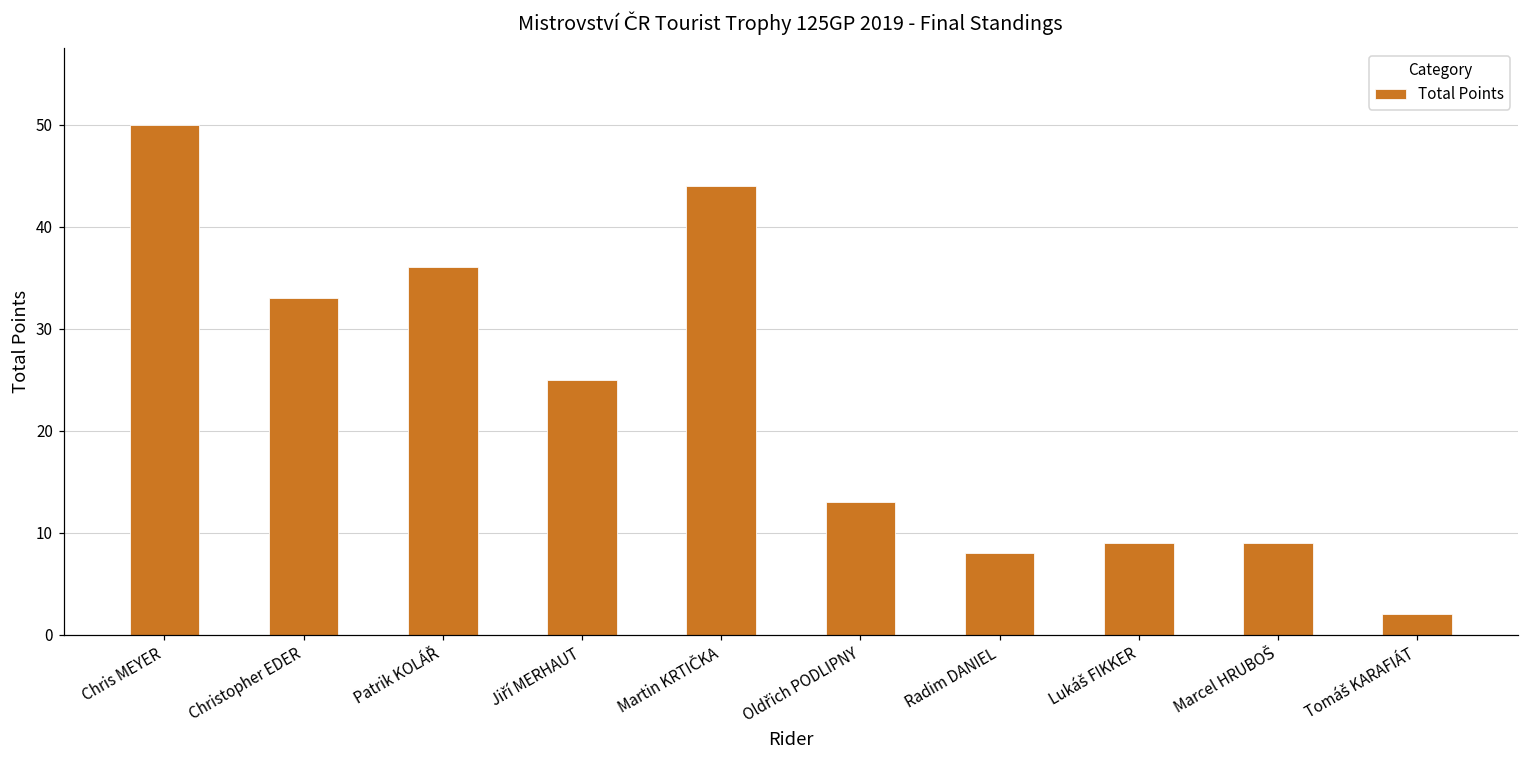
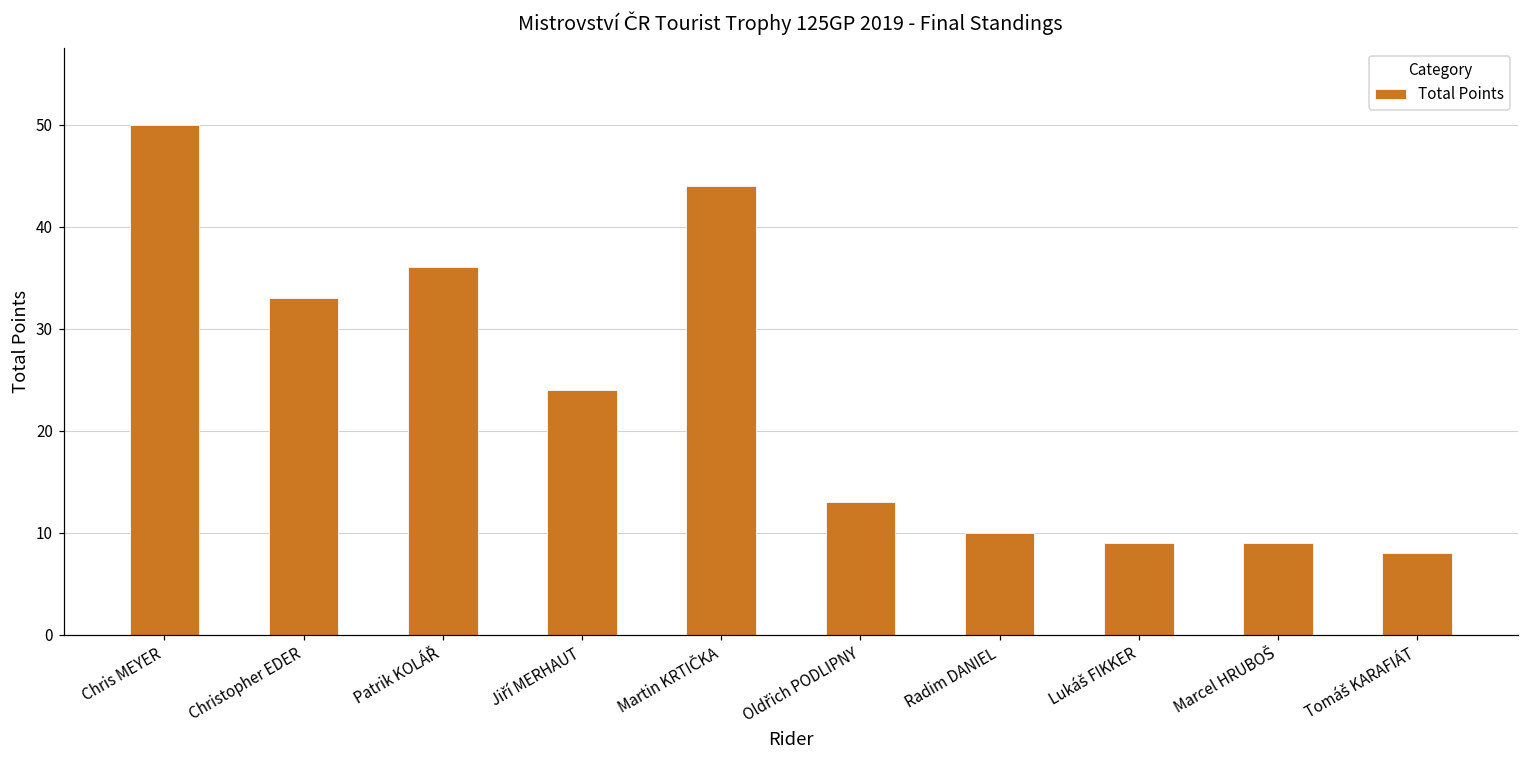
Jiří MERHAUT: 25 -> 24
Radim DANIEL: 8 -> 10
Tomáš KARAFIÁT: 2 -> 8
